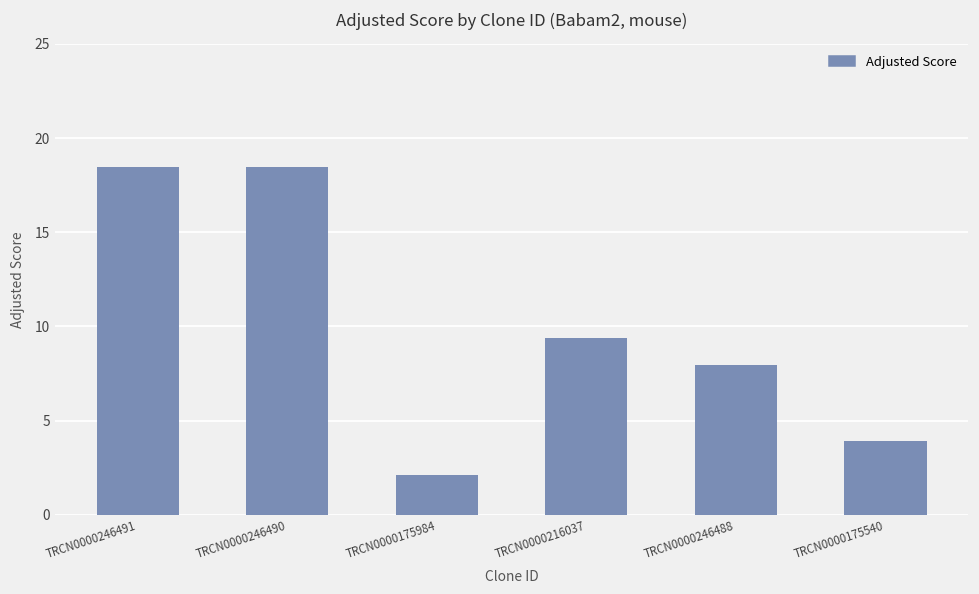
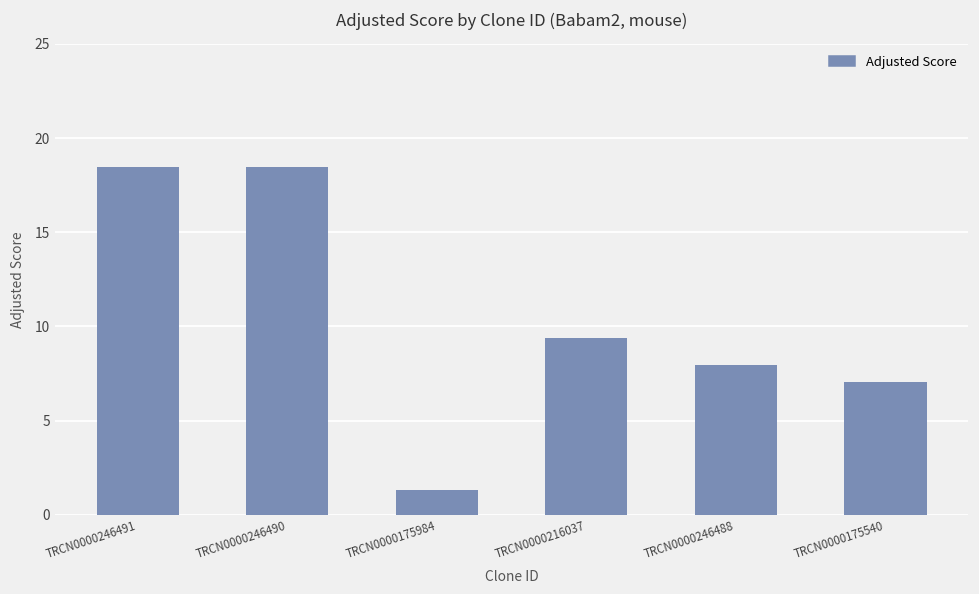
TRCN0000175984: 2.1 -> 1.3
TRCN0000175540: 3.9 -> 7.0
